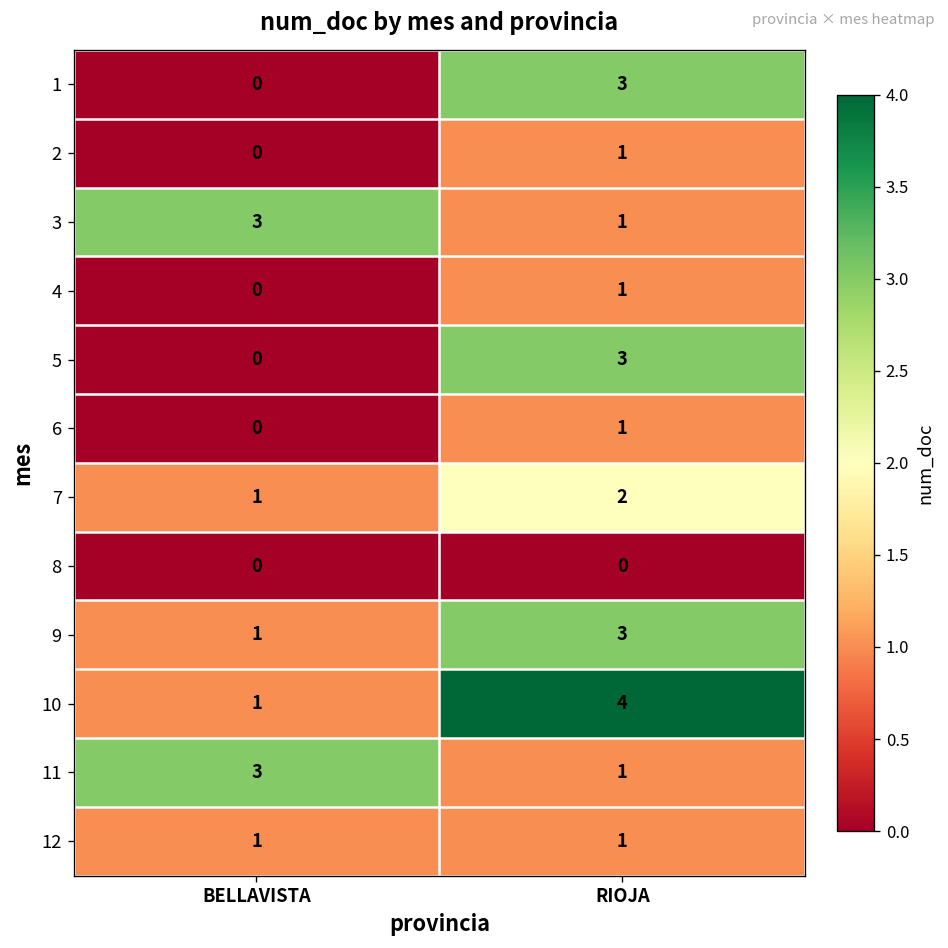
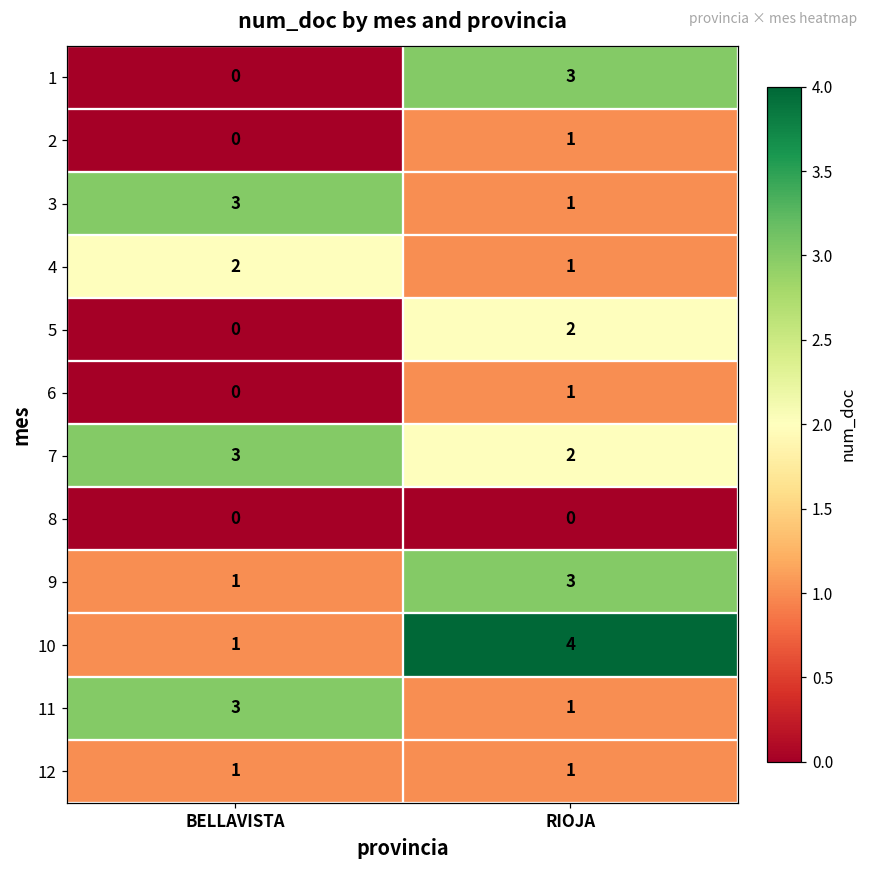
4, BELLAVISTA: 0 -> 2
5, RIOJA: 3 -> 2
7, BELLAVISTA: 1 -> 3
